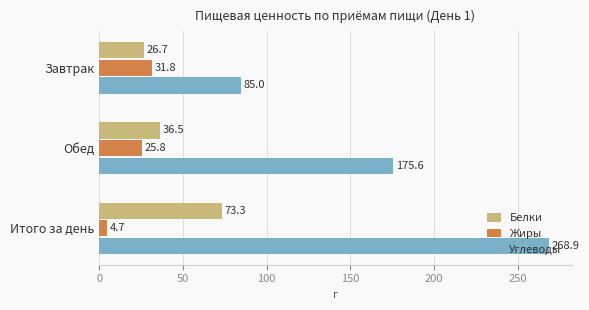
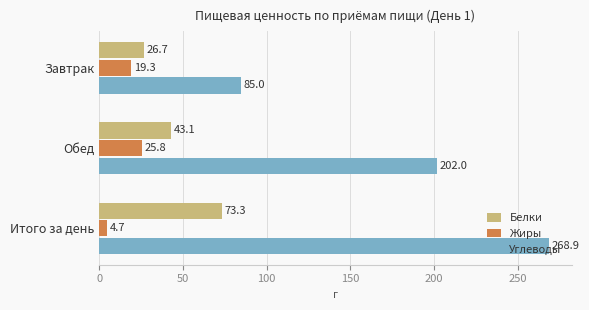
Жиры, Завтрак: 31.8 -> 19.3
Белки, Обед: 36.5 -> 43.1
Углеводы, Обед: 175.6 -> 202.0
